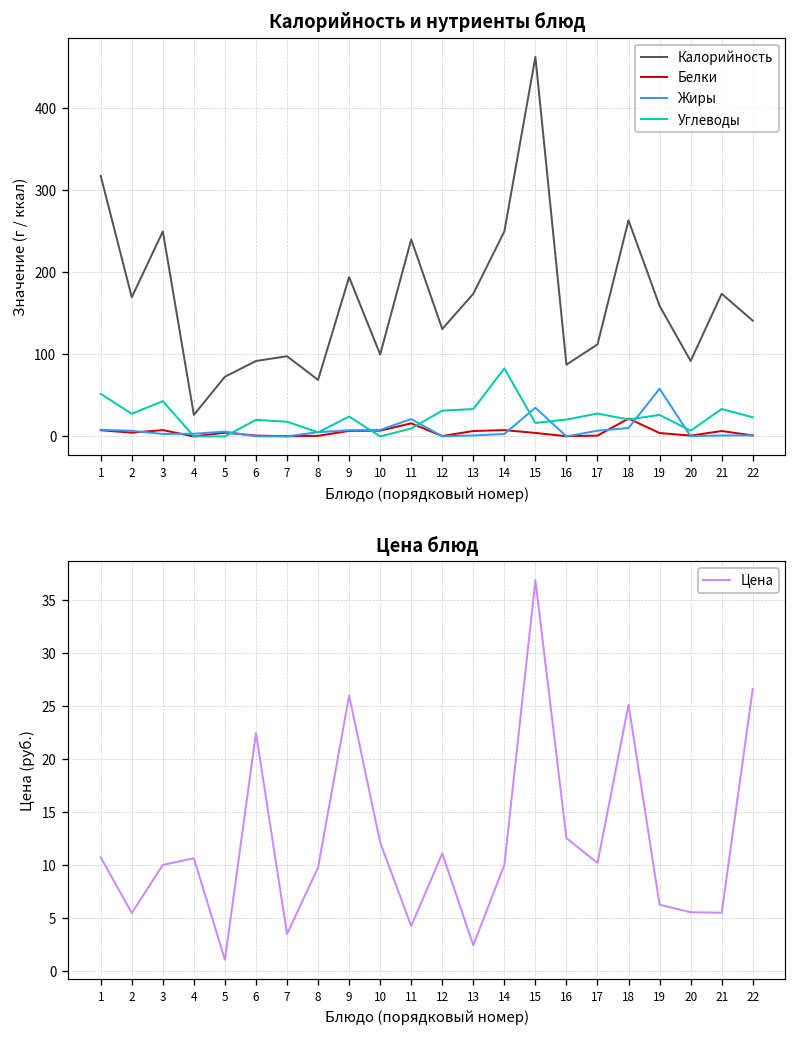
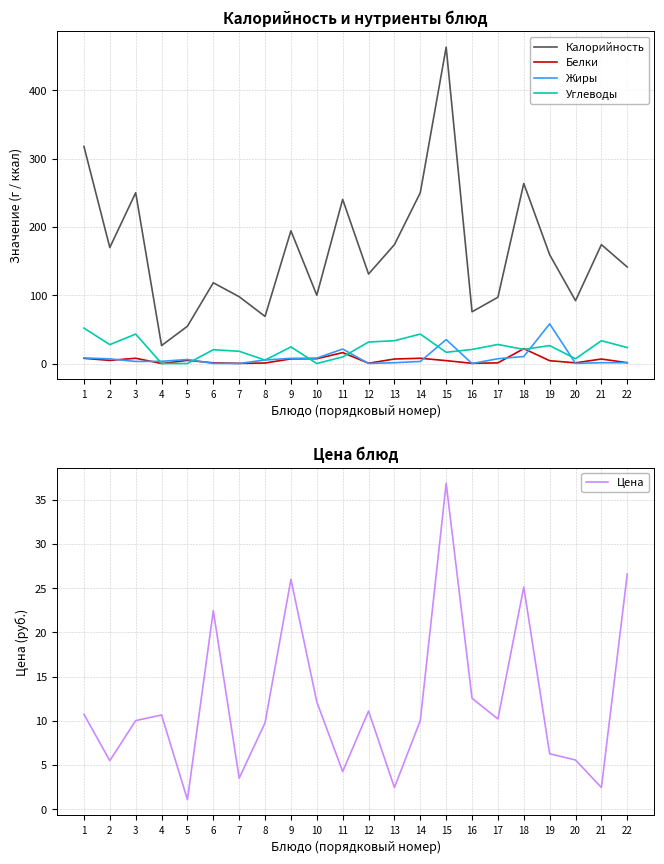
Калорийность и нутриенты блюд, Калорийность, 5: 70 -> 50
Калорийность и нутриенты блюд, Калорийность, 6: 90 -> 120
Калорийность и нутриенты блюд, Углеводы, 14: 80 -> 40
Калорийность и нутриенты блюд, Калорийность, 16: 90 -> 80
Калорийность и нутриенты блюд, Калорийность, 17: 110 -> 100
Цена блюд, 21: 6 -> 2
